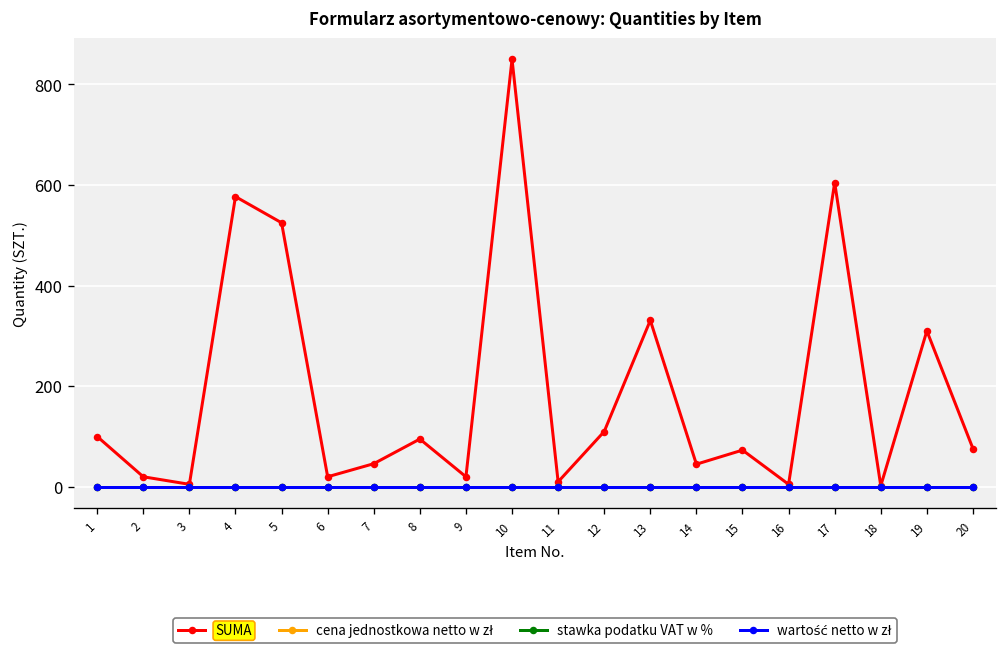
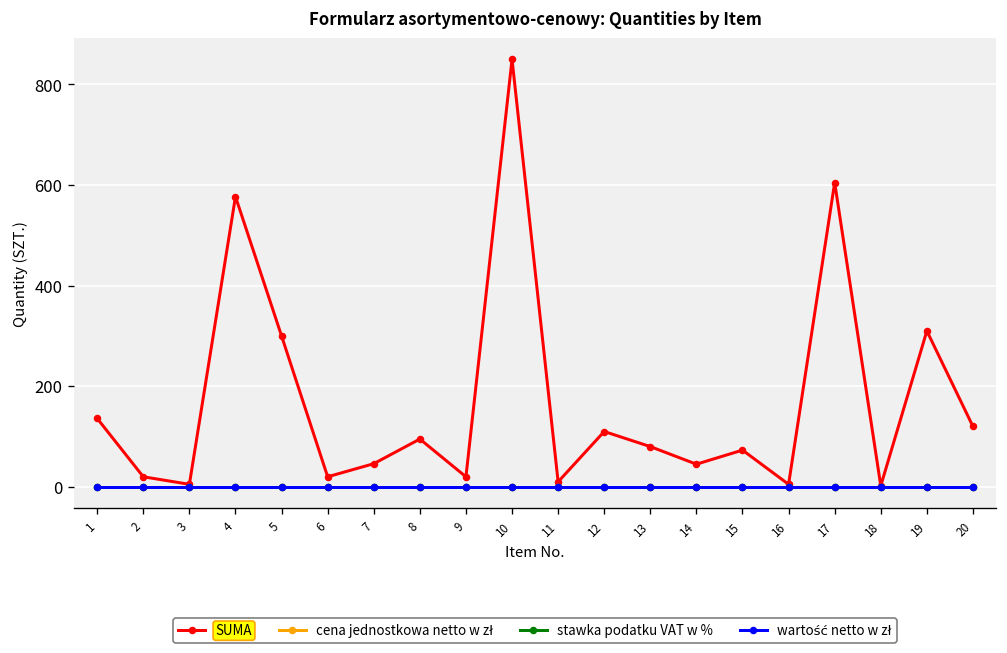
SUMA, 1: 100 -> 140
SUMA, 5: 530 -> 300
SUMA, 13: 330 -> 80
SUMA, 20: 80 -> 120
